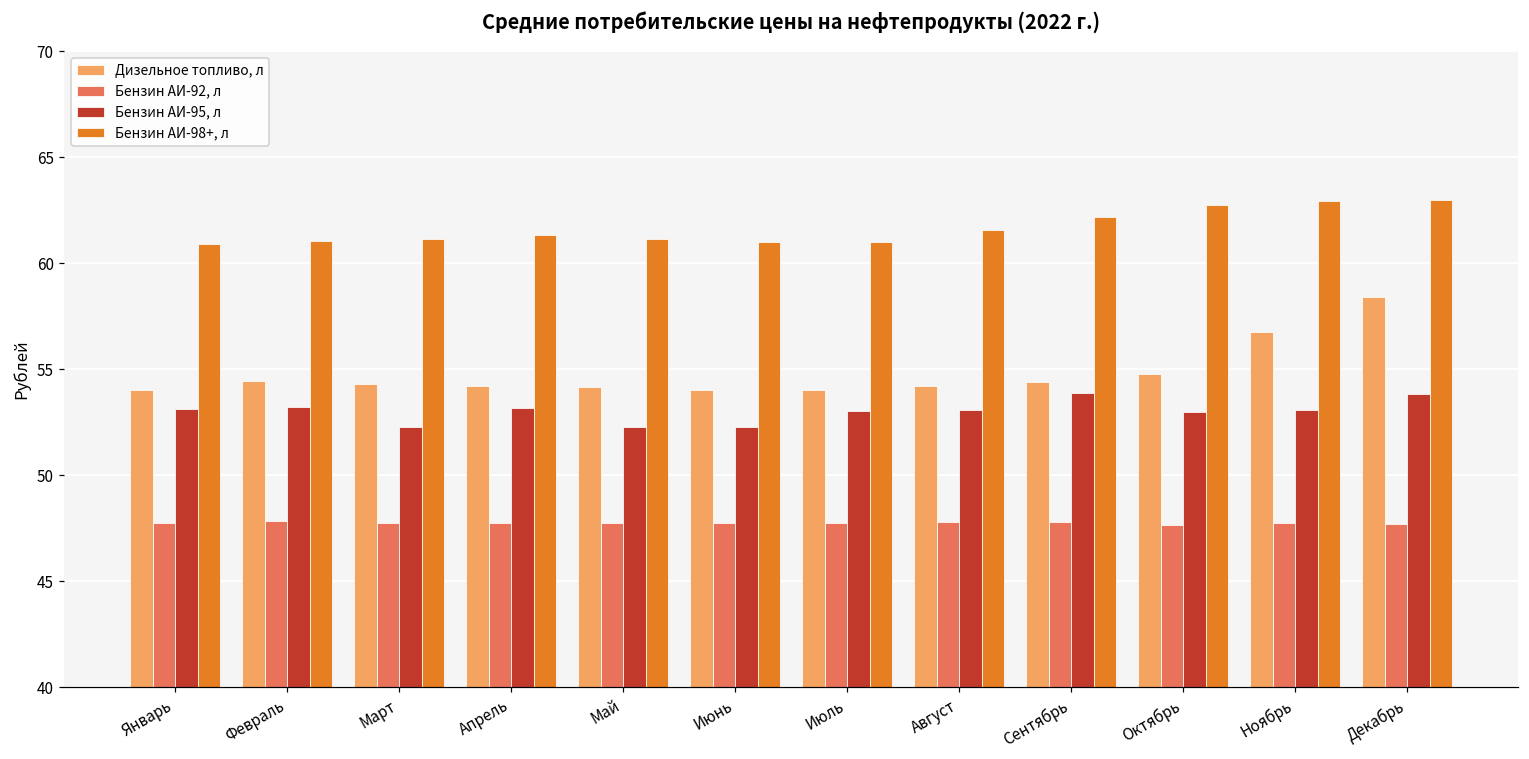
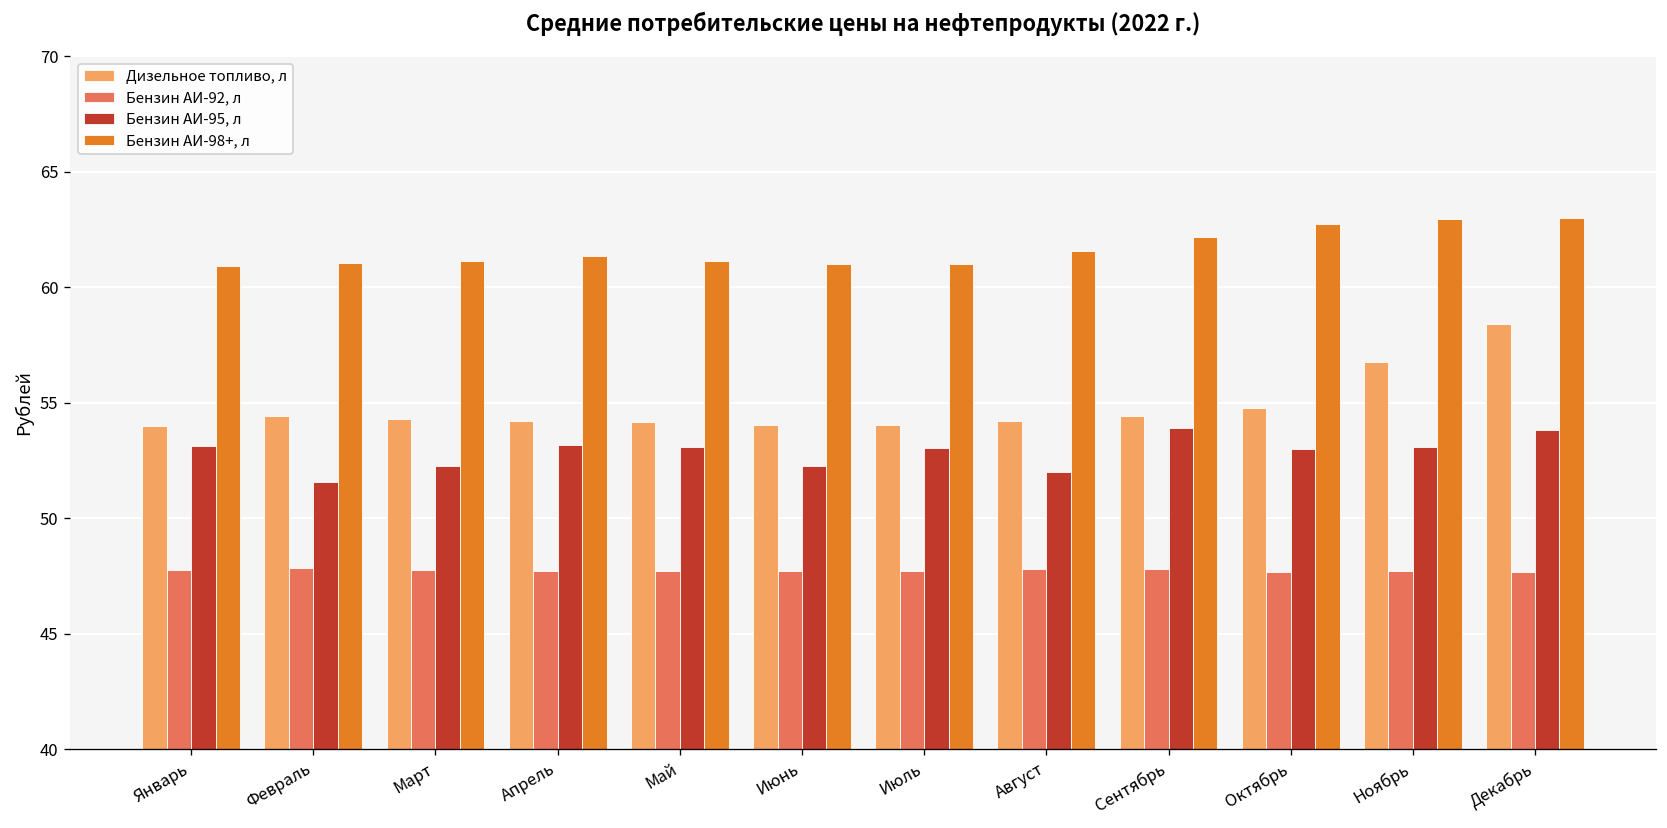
Бензин АИ-95, л, Февраль: 53.2 -> 51.6
Бензин АИ-95, л, Май: 52.3 -> 53.1
Бензин АИ-95, л, Август: 53.1 -> 52.0
